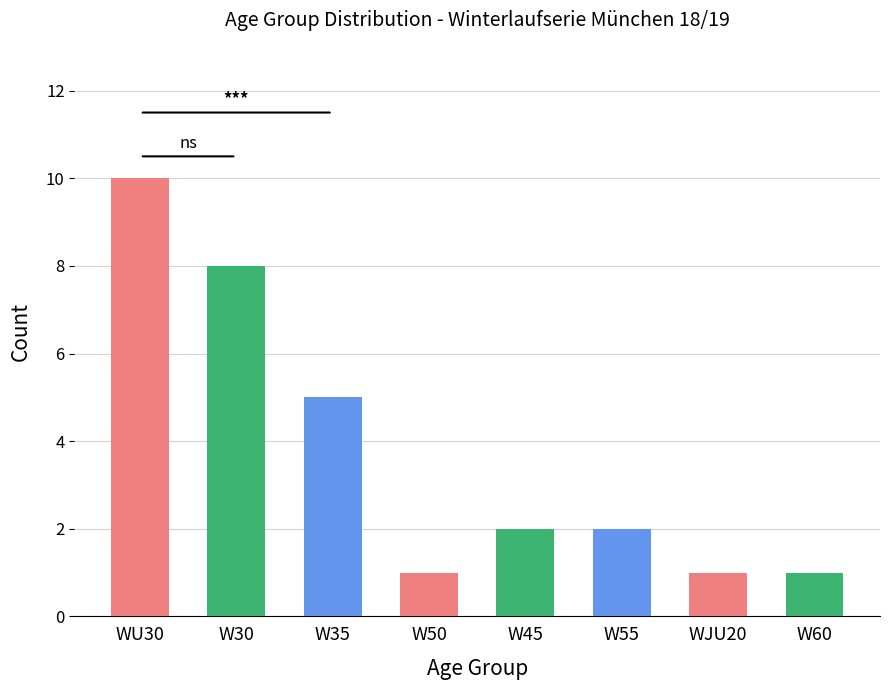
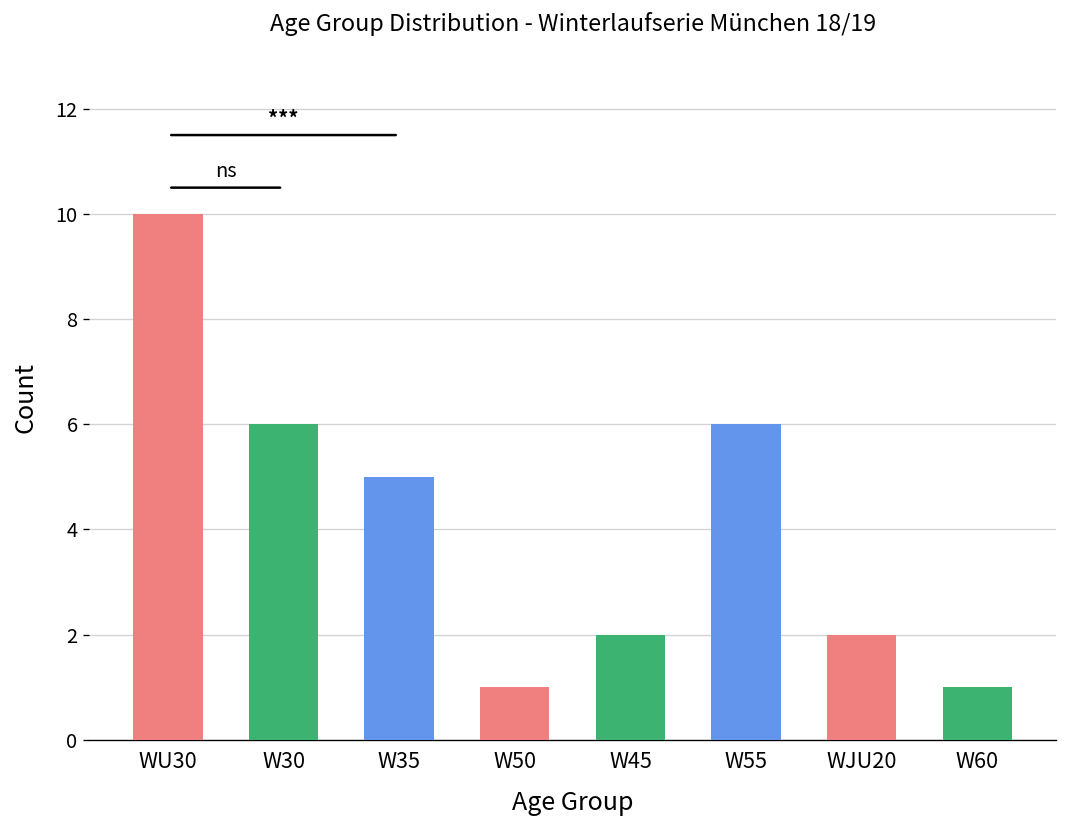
W30: 8 -> 6
W55: 2 -> 6
WJU20: 1 -> 2
